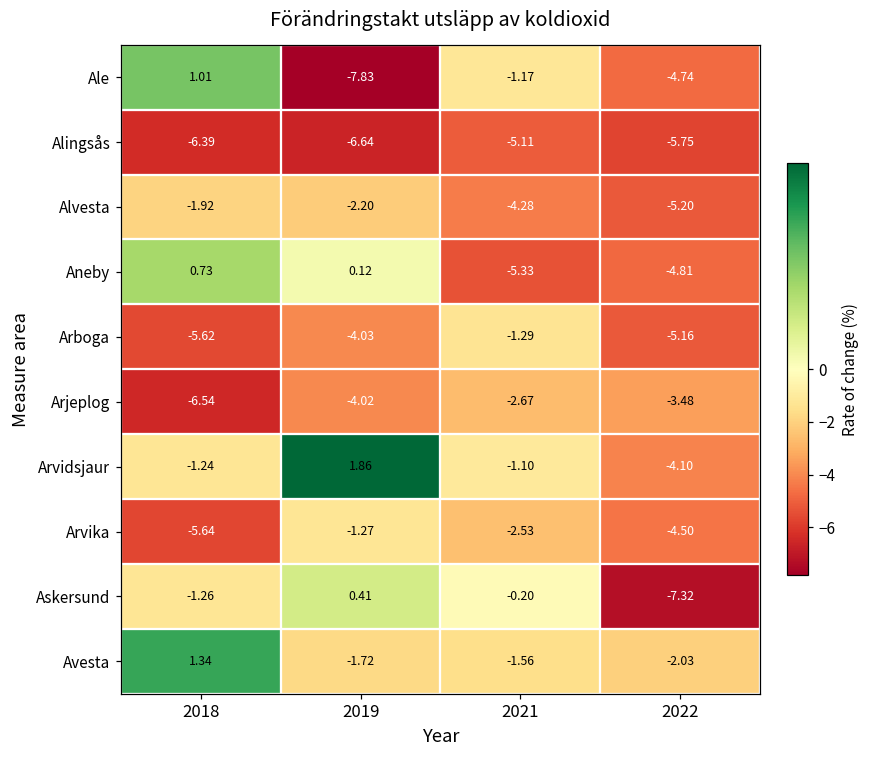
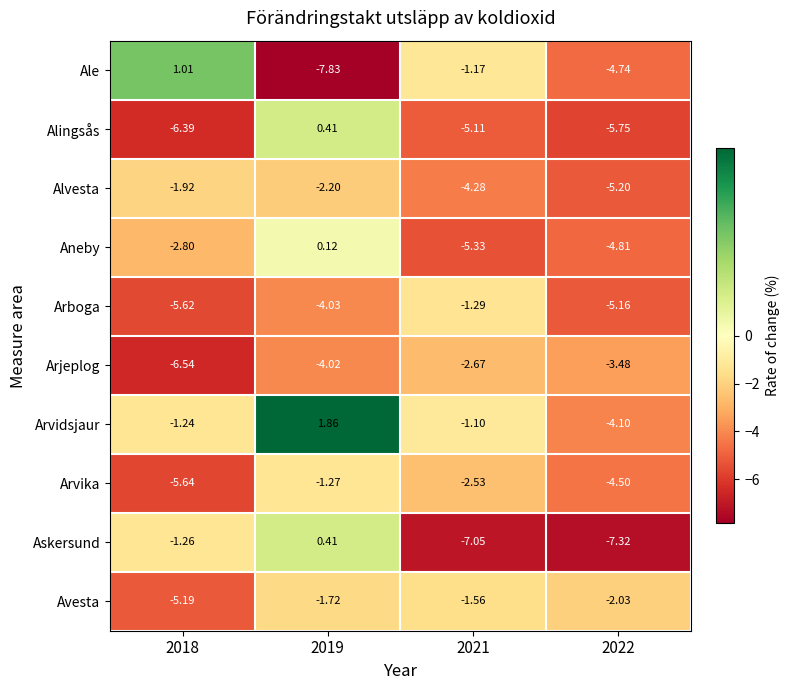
Alingsås, 2019: -6.64 -> 0.41
Aneby, 2018: 0.73 -> -2.80
Askersund, 2021: -0.20 -> -7.05
Avesta, 2018: 1.34 -> -5.19
